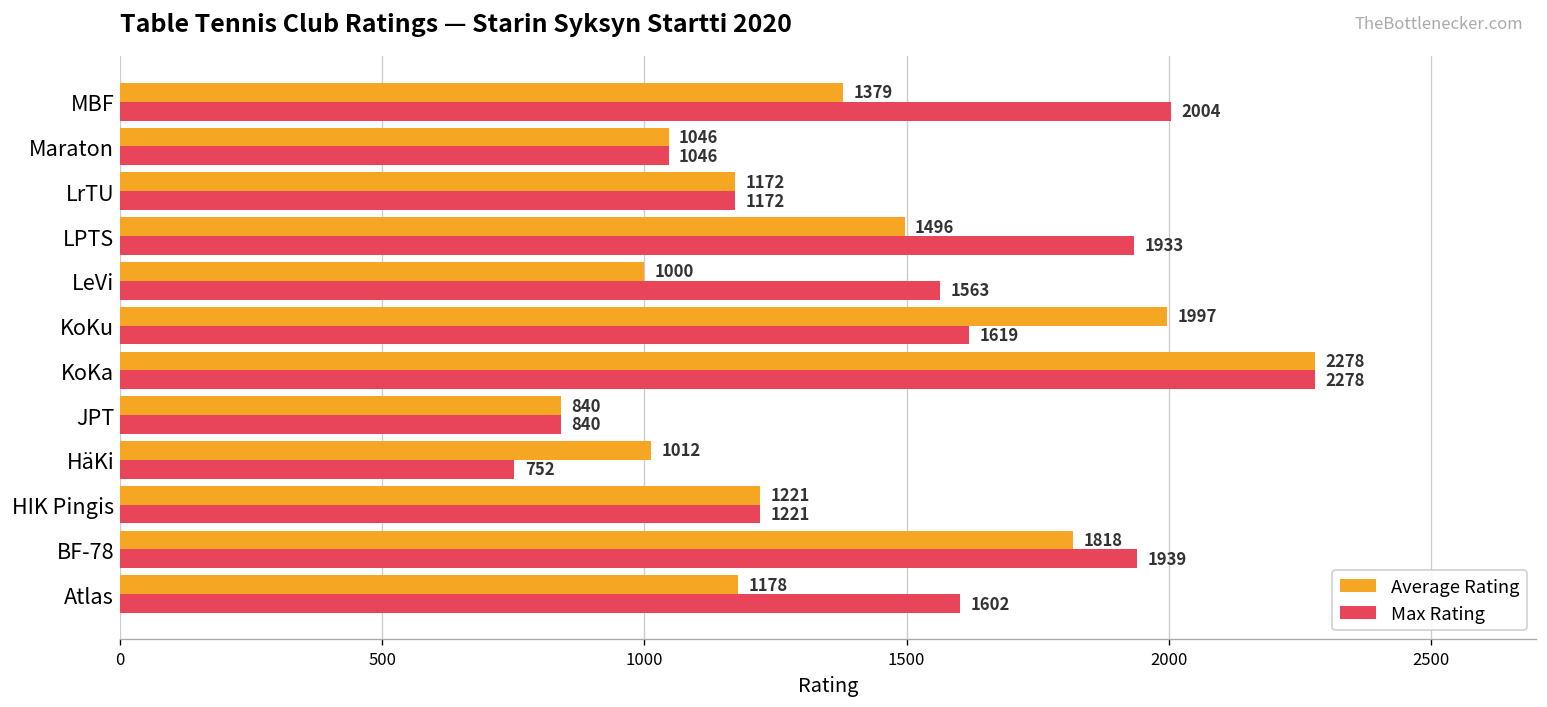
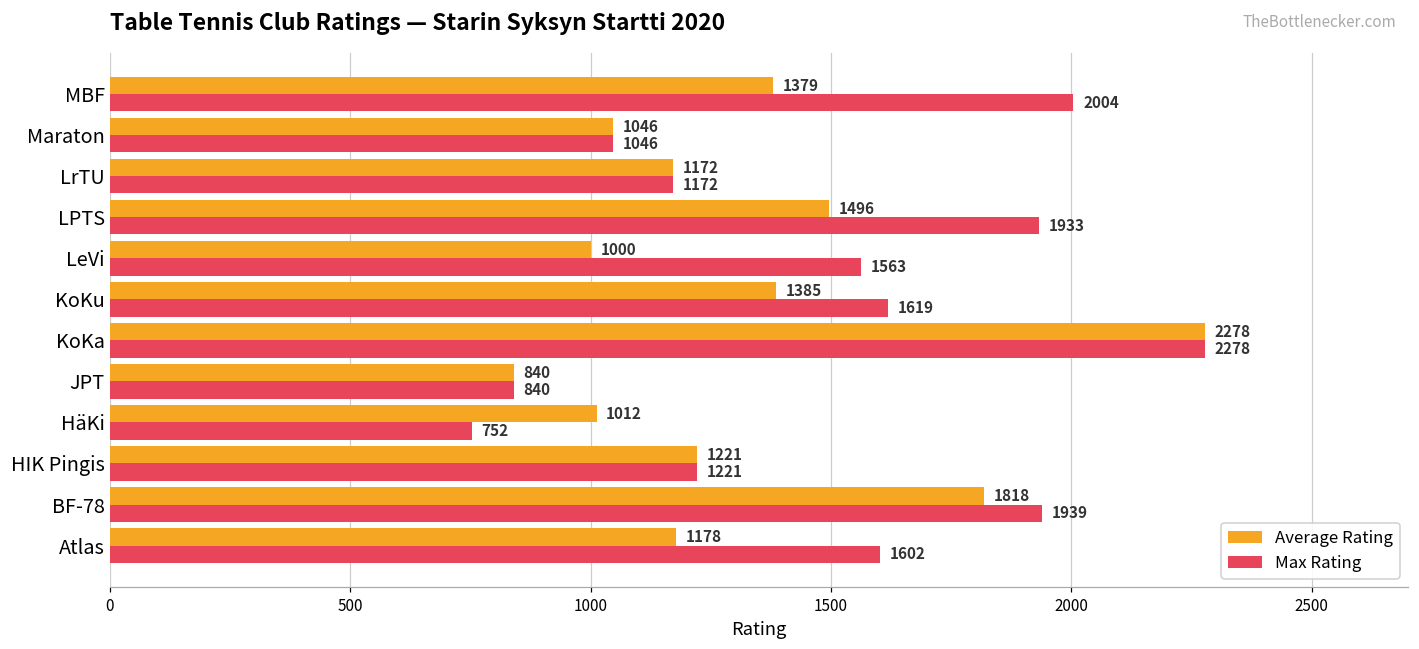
Average Rating, KoKu: 1997 -> 1385
